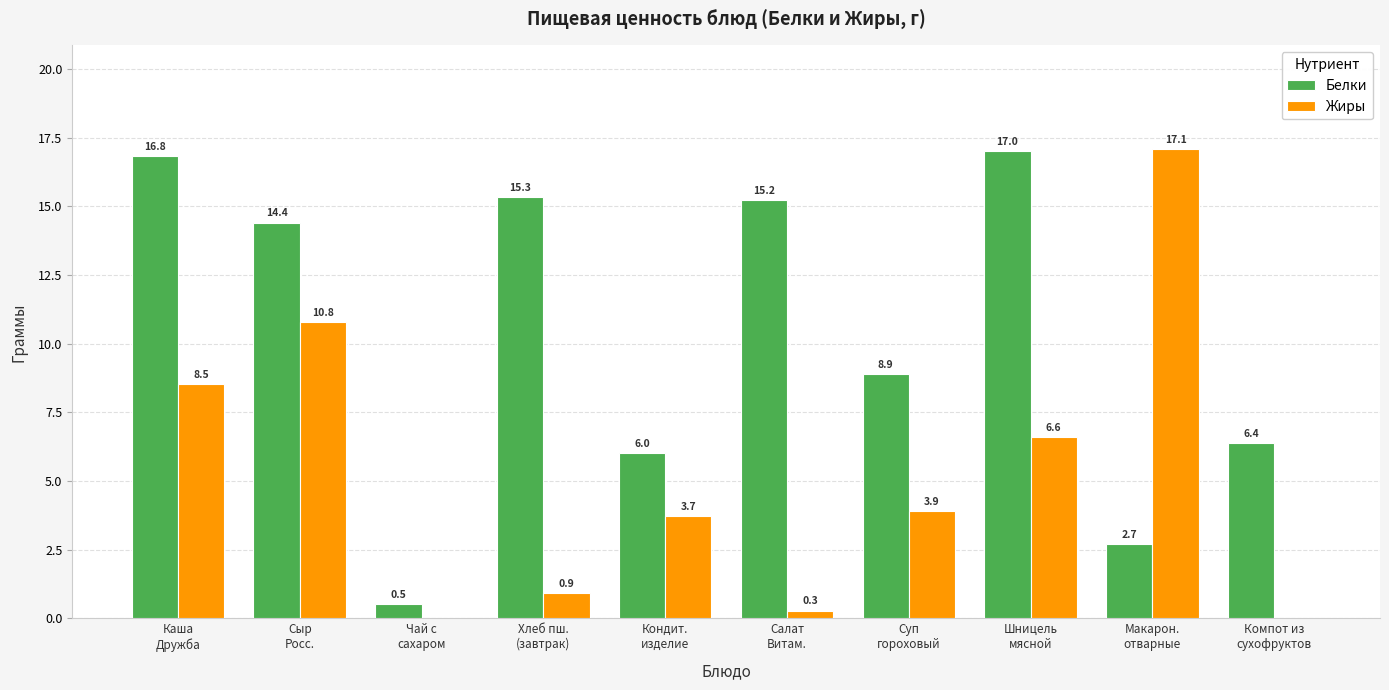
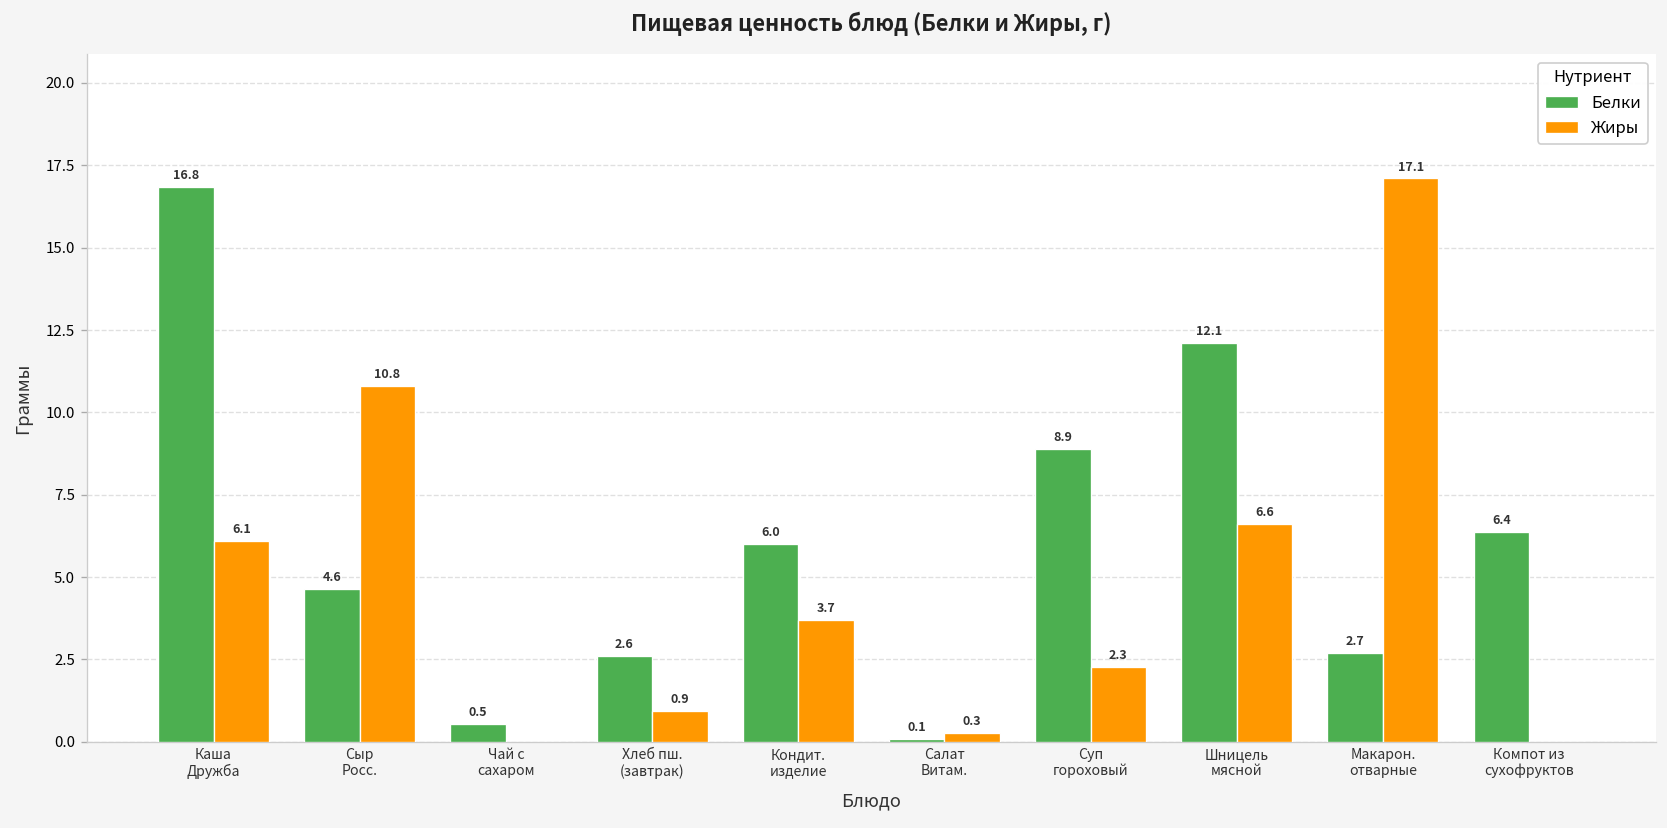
Жиры, Каша Дружба: 8.5 -> 6.1
Белки, Сыр Росс.: 14.4 -> 4.6
Белки, Хлеб пш. (завтрак): 15.3 -> 2.6
Белки, Салат Витам.: 15.2 -> 0.1
Жиры, Суп гороховый: 3.9 -> 2.3
Белки, Шницель мясной: 17.0 -> 12.1
